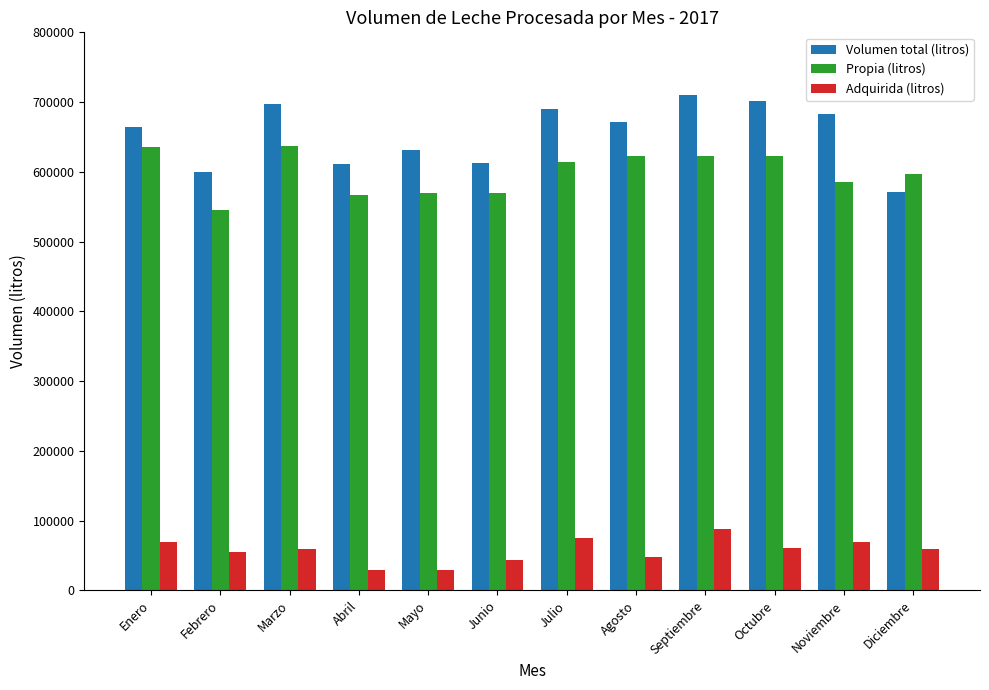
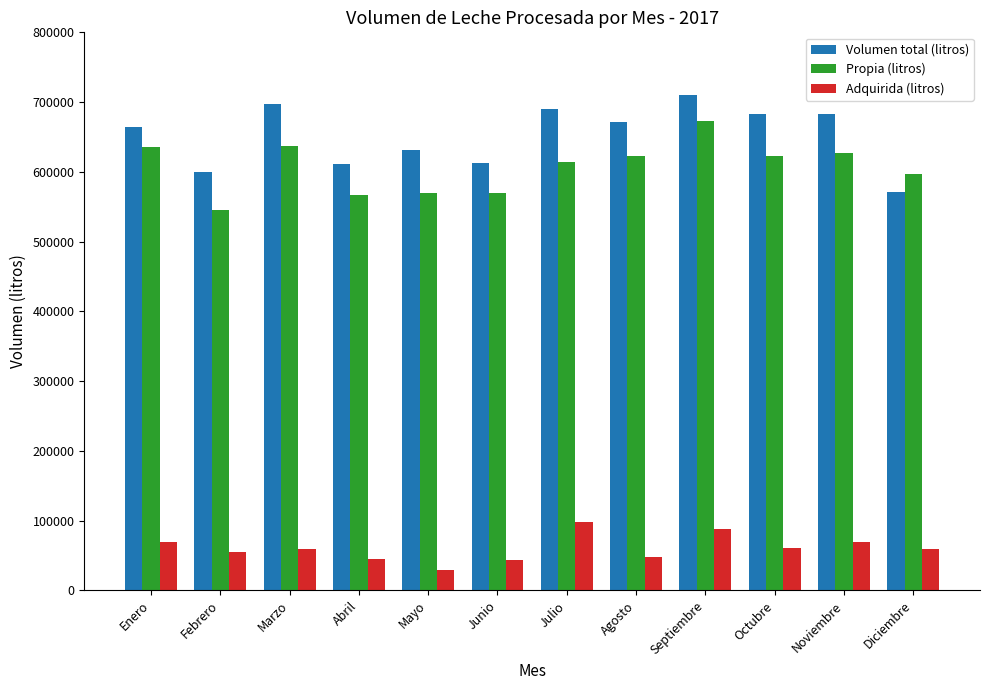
Adquirida (litros), Abril: 30000 -> 40000
Adquirida (litros), Julio: 80000 -> 100000
Propia (litros), Septiembre: 620000 -> 670000
Volumen total (litros), Octubre: 700000 -> 680000
Propia (litros), Noviembre: 590000 -> 630000
